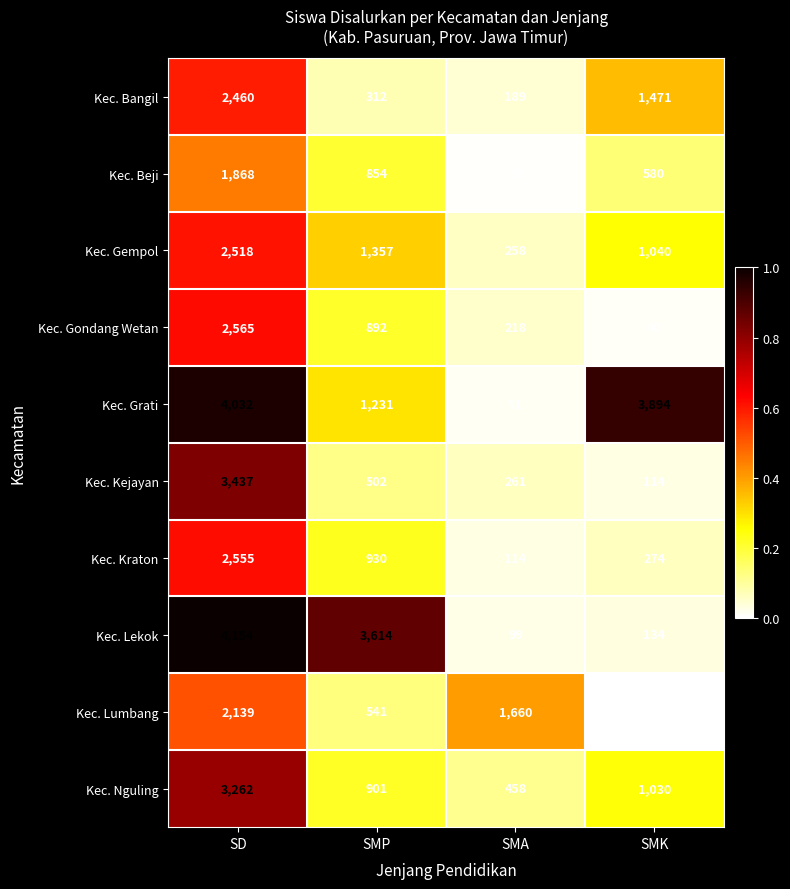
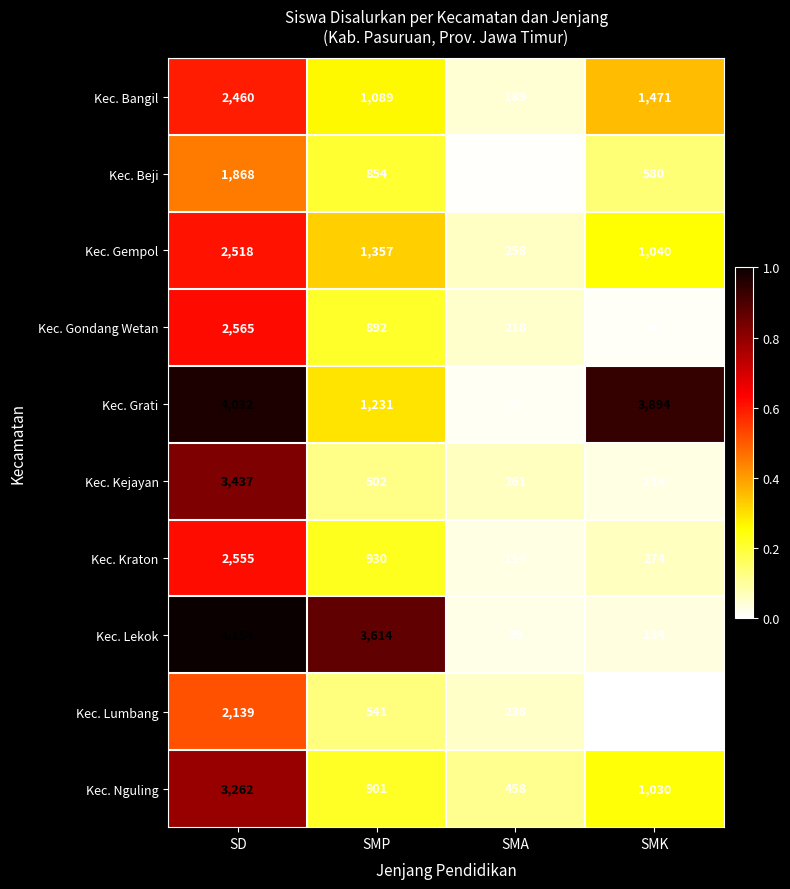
Kec. Bangil, SMP: 312 -> 1,089
Kec. Lumbang, SMA: 1,660 -> 238
